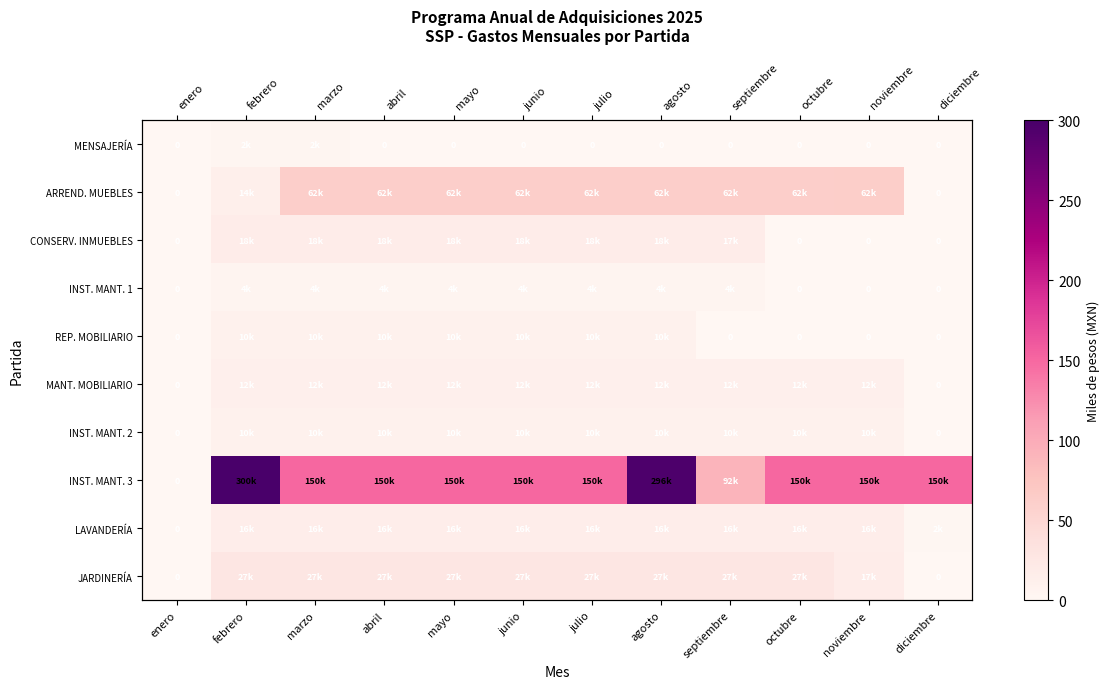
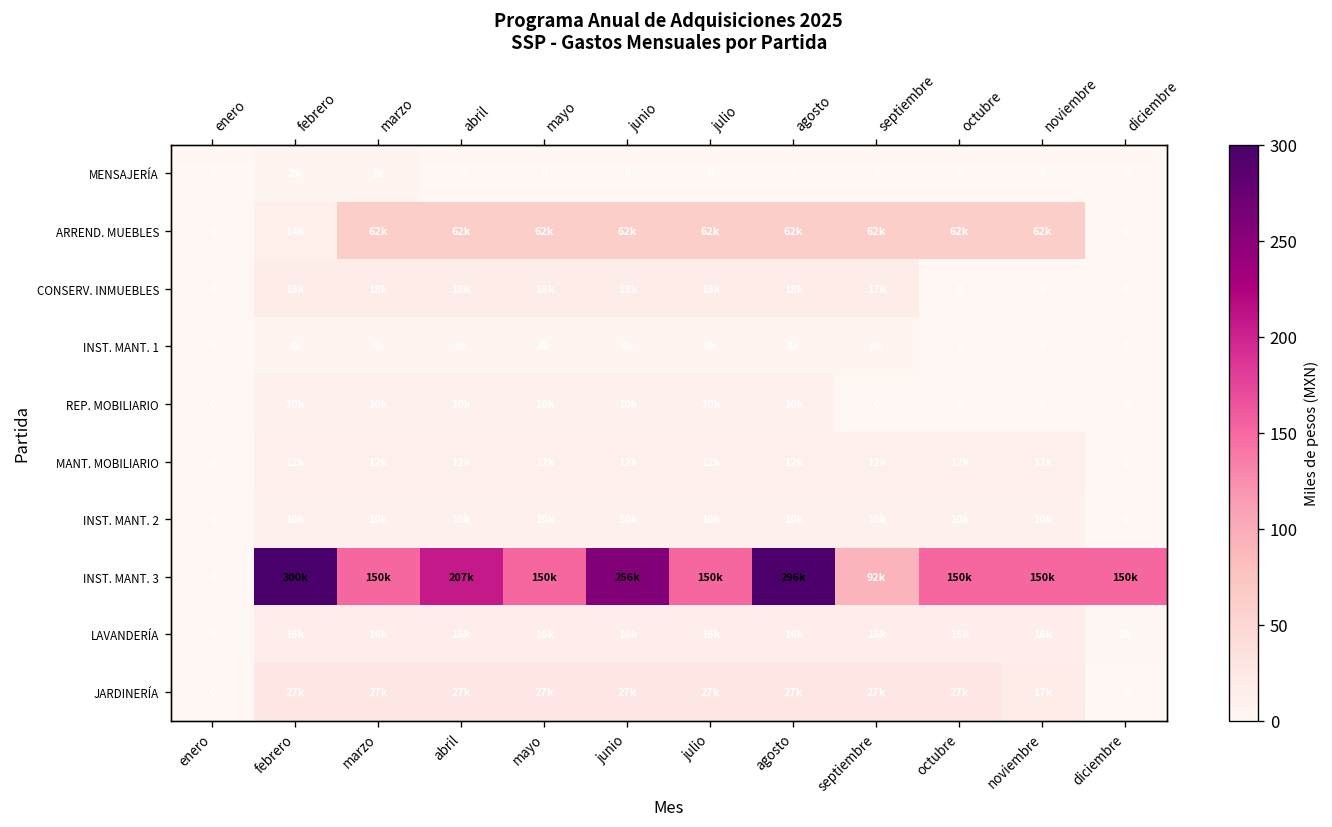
INST. MANT. 3, abril: 150k -> 207k
INST. MANT. 3, junio: 150k -> 256k
